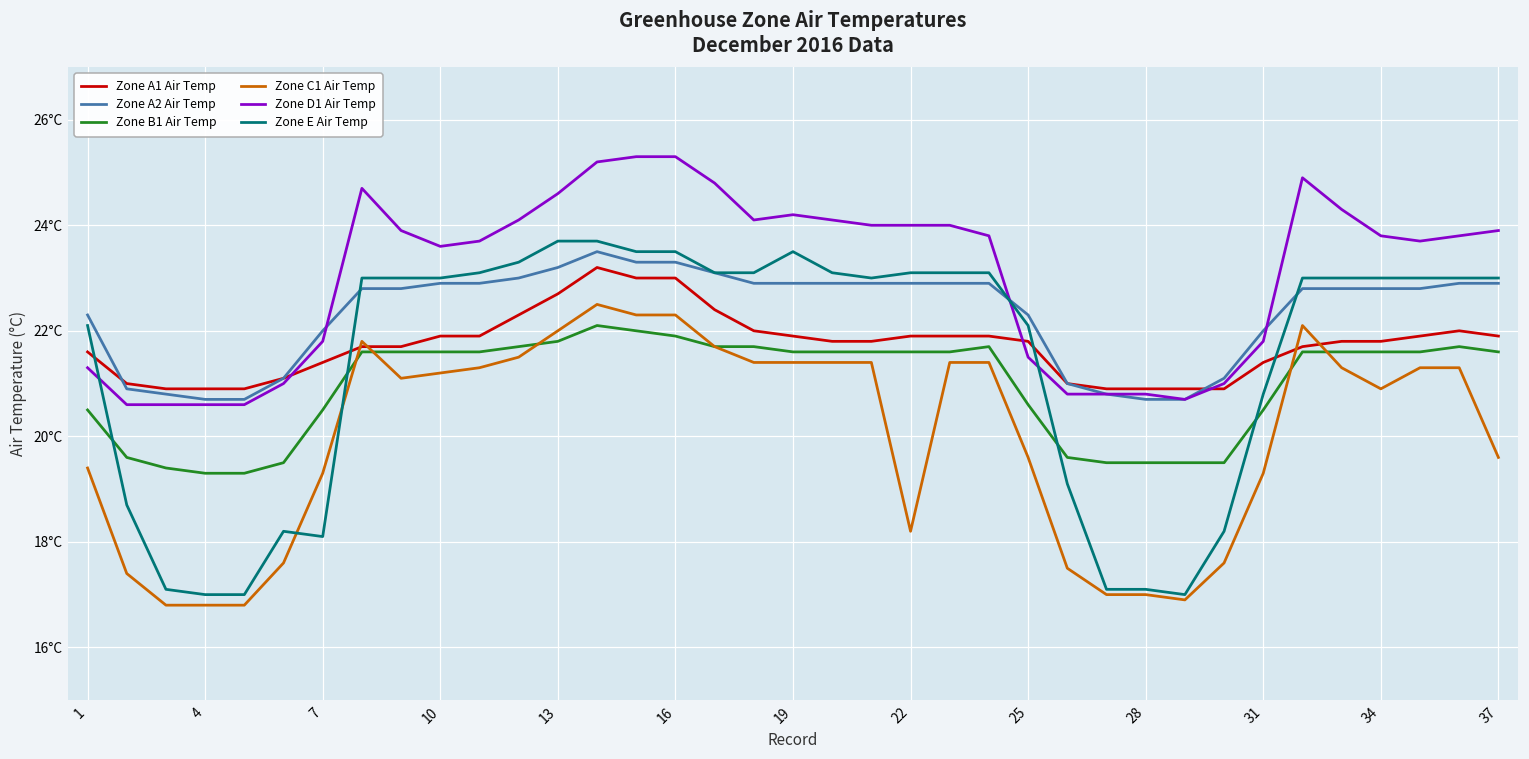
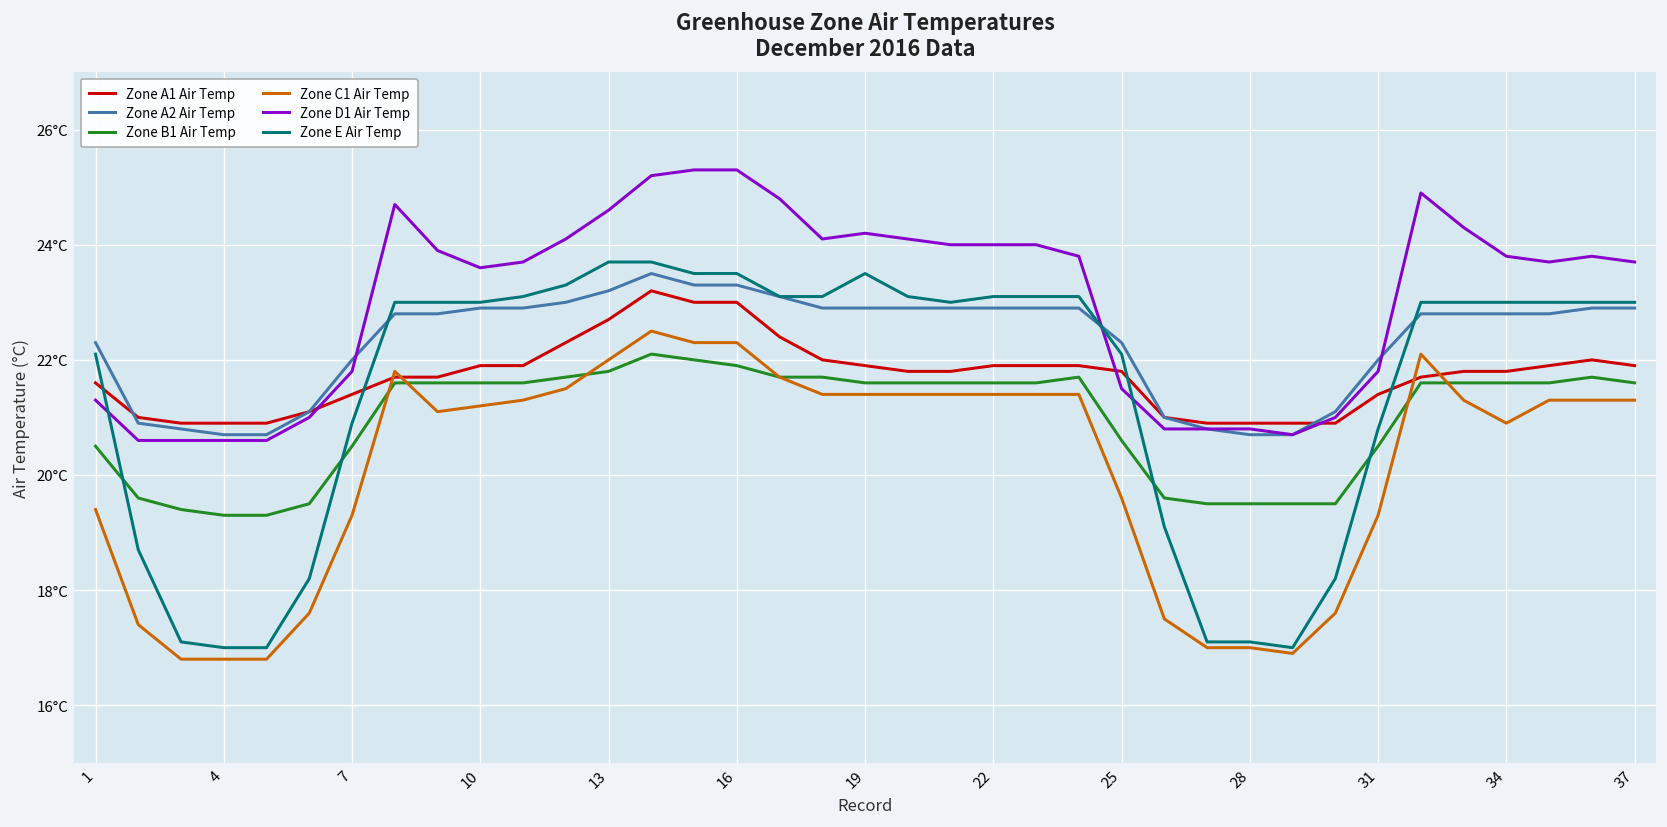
Zone E Air Temp, 7: 18.1°C -> 20.9°C
Zone C1 Air Temp, 22: 18.2°C -> 21.4°C
Zone C1 Air Temp, 37: 19.6°C -> 21.3°C
Zone D1 Air Temp, 37: 23.9°C -> 23.7°C
